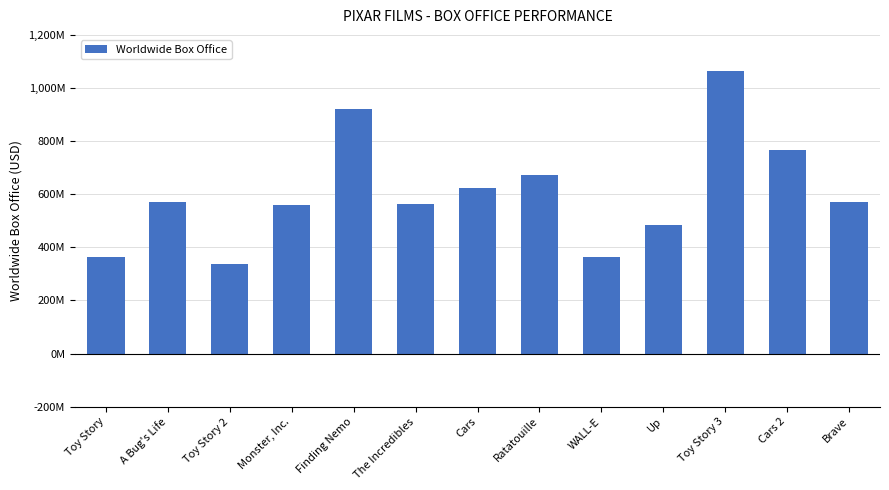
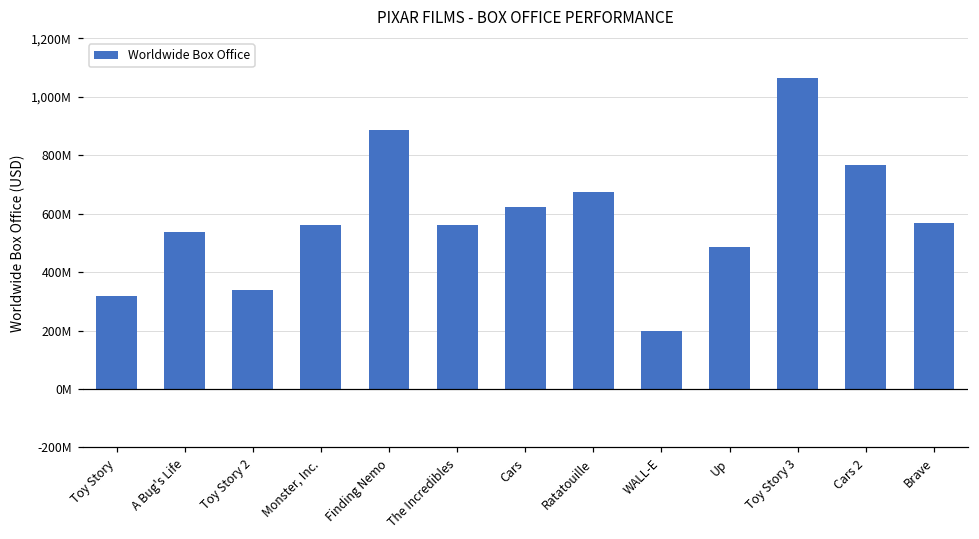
Toy Story: 360,000,000 -> 320,000,000
A Bug's Life: 570,000,000 -> 540,000,000
Finding Nemo: 920,000,000 -> 890,000,000
WALL-E: 360,000,000 -> 200,000,000
